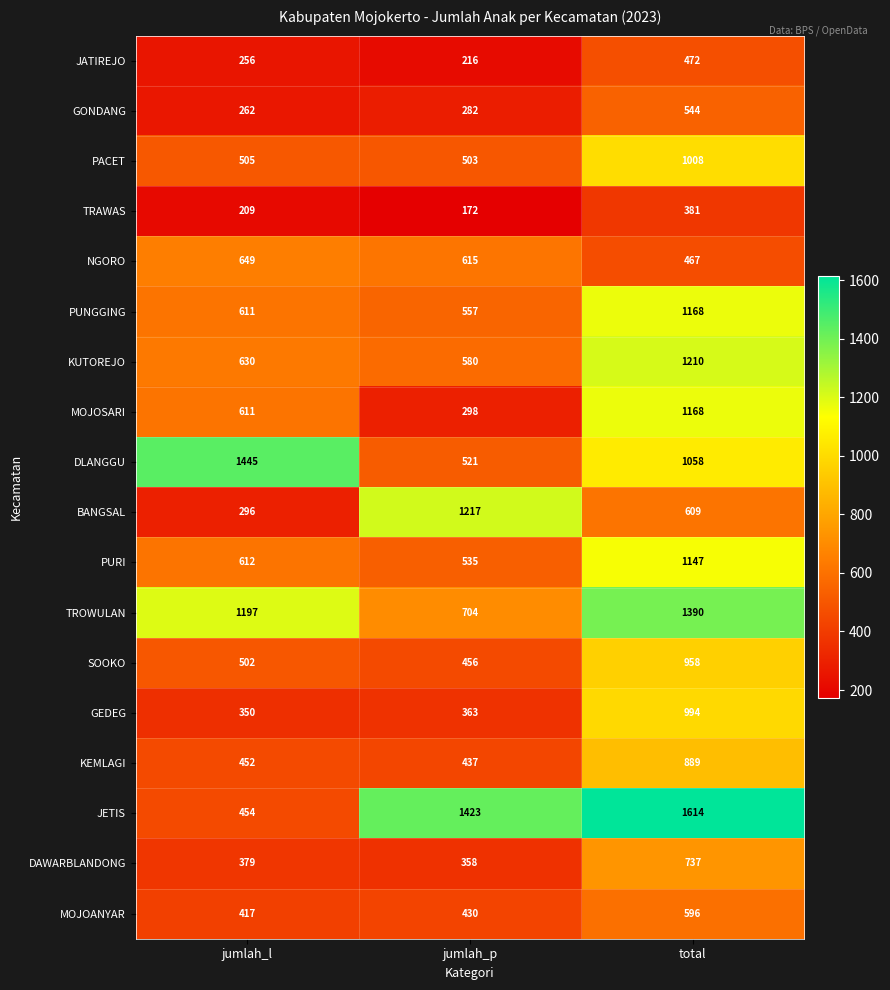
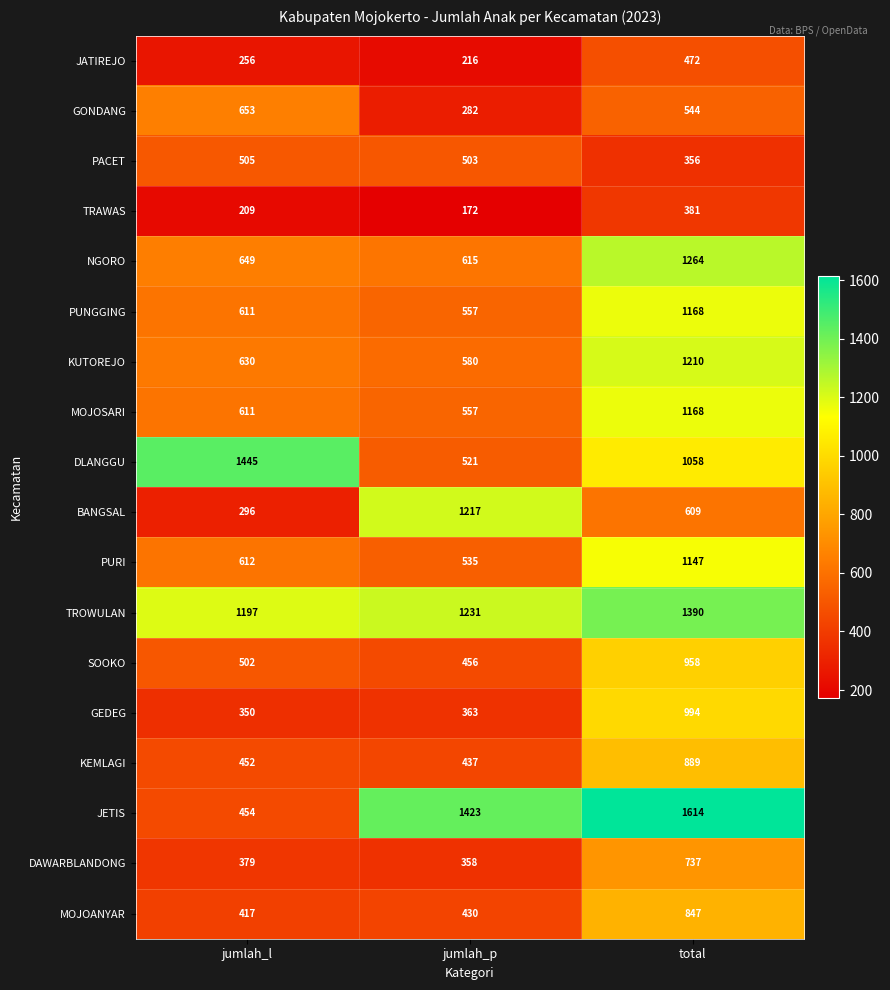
GONDANG, jumlah_l: 262 -> 653
PACET, total: 1008 -> 356
NGORO, total: 467 -> 1264
MOJOSARI, jumlah_p: 298 -> 557
TROWULAN, jumlah_p: 704 -> 1231
MOJOANYAR, total: 596 -> 847
